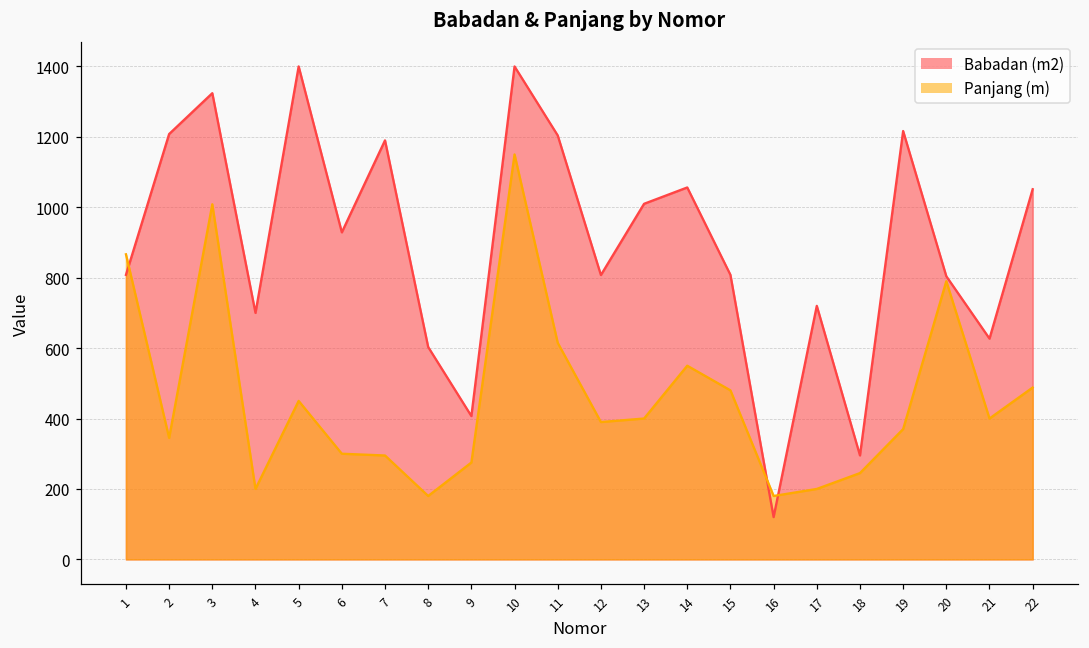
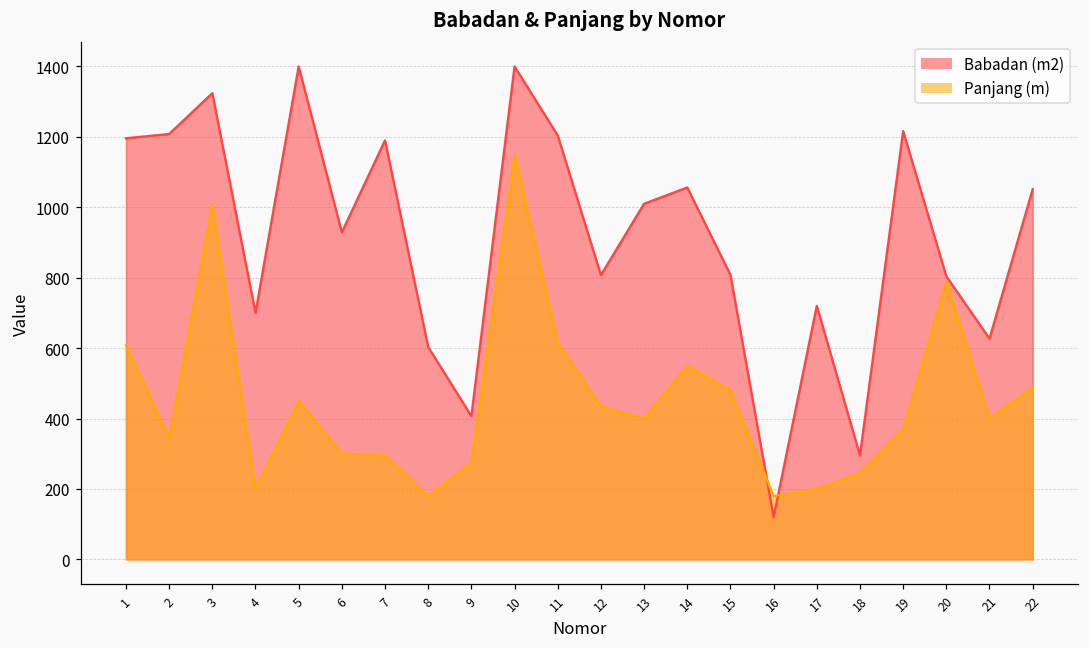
Babadan (m2), 1: 810 -> 1200
Panjang (m), 1: 870 -> 610
Panjang (m), 12: 390 -> 430
